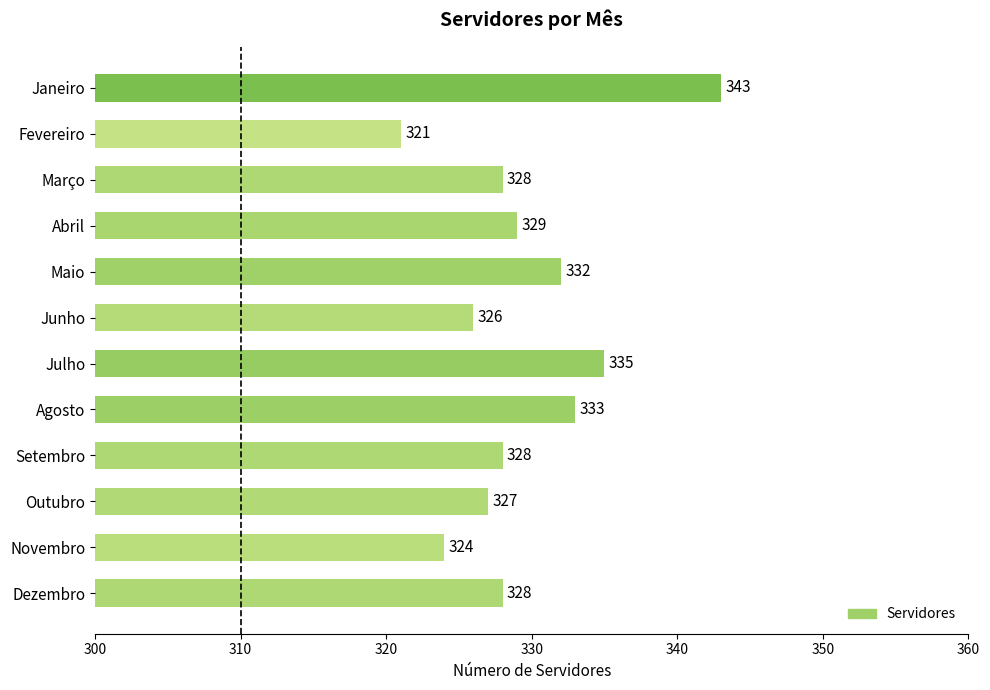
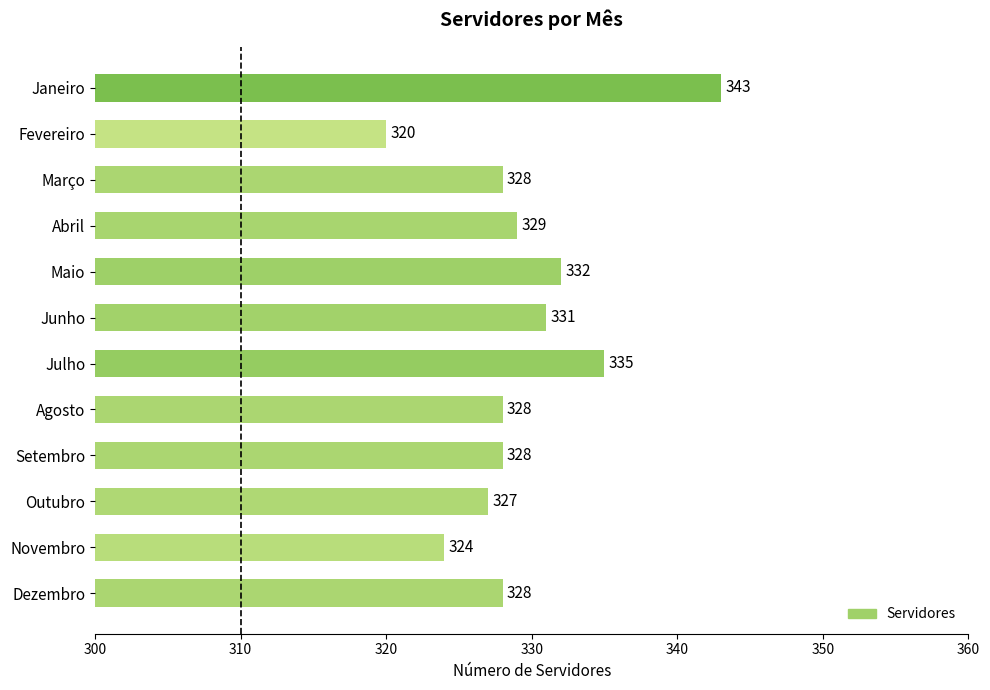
Fevereiro: 321 -> 320
Junho: 326 -> 331
Agosto: 333 -> 328
